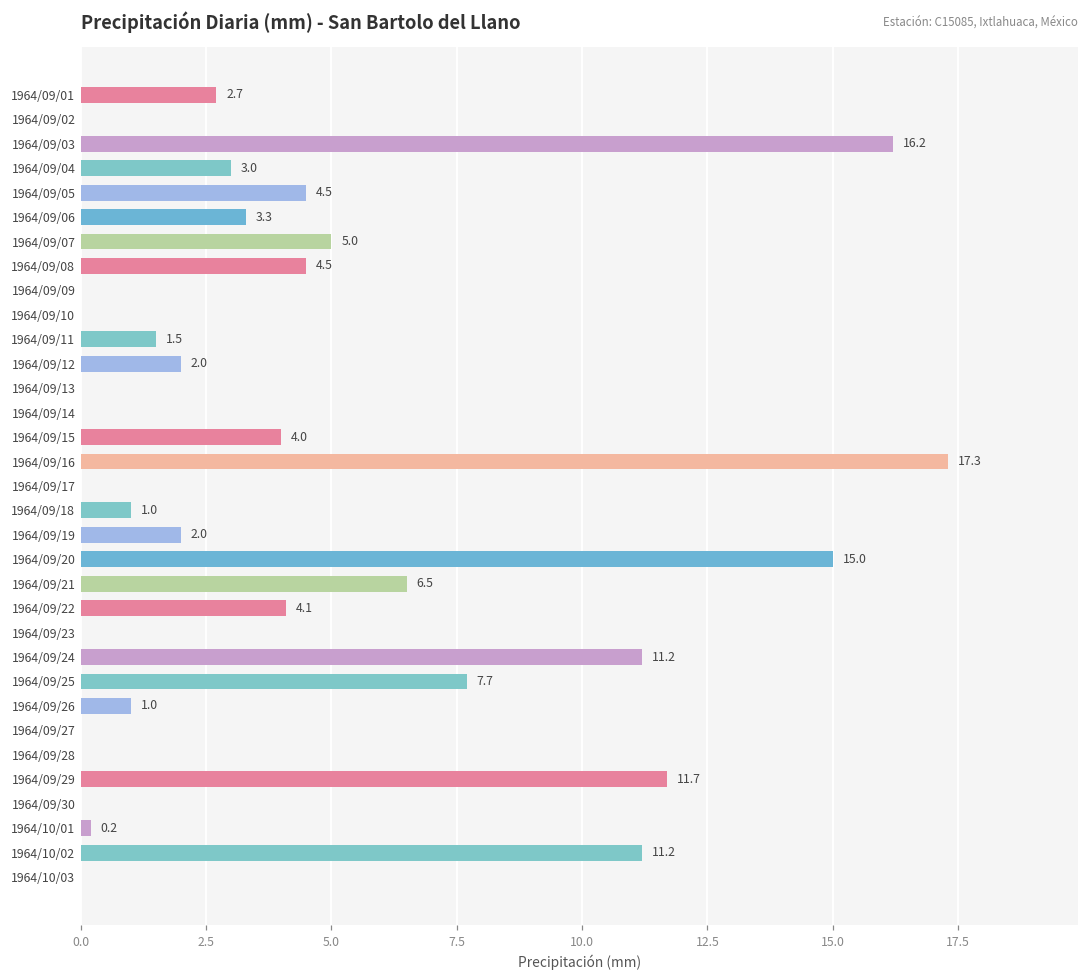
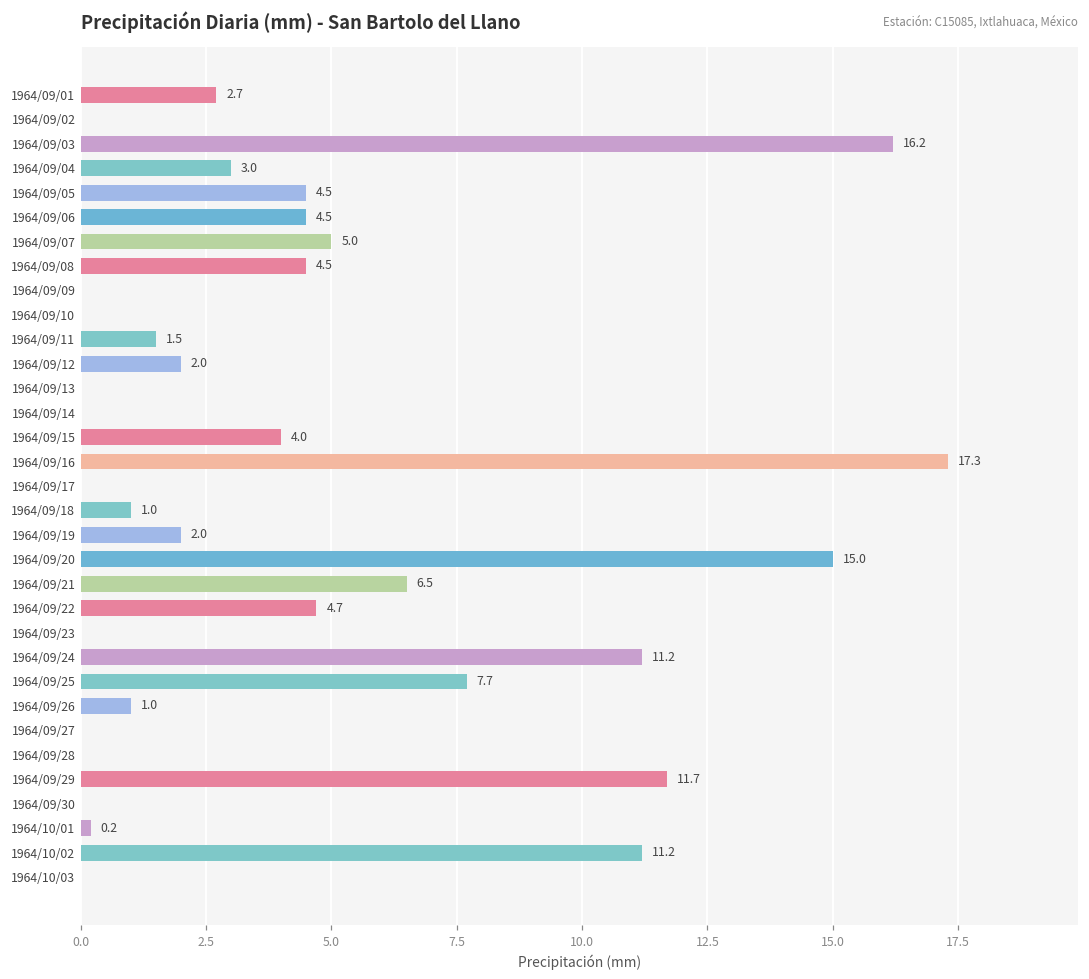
1964/09/06: 3.3 -> 4.5
1964/09/22: 4.1 -> 4.7
